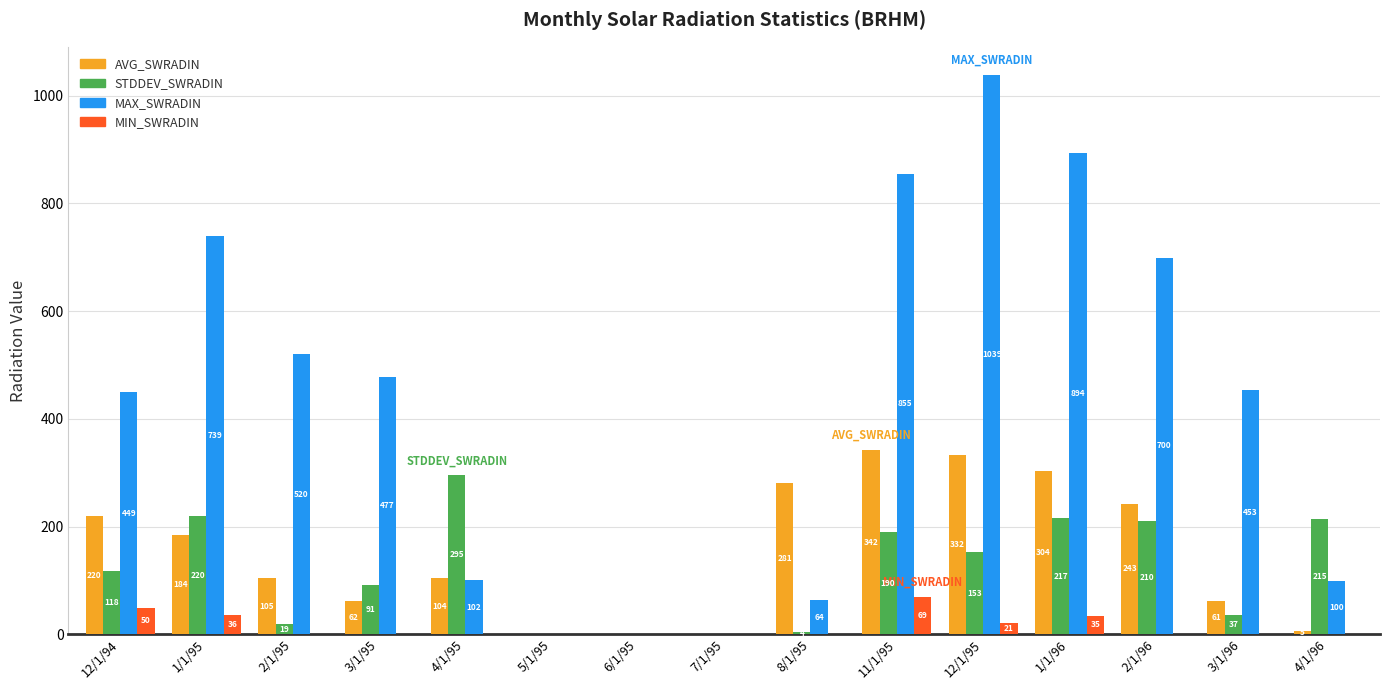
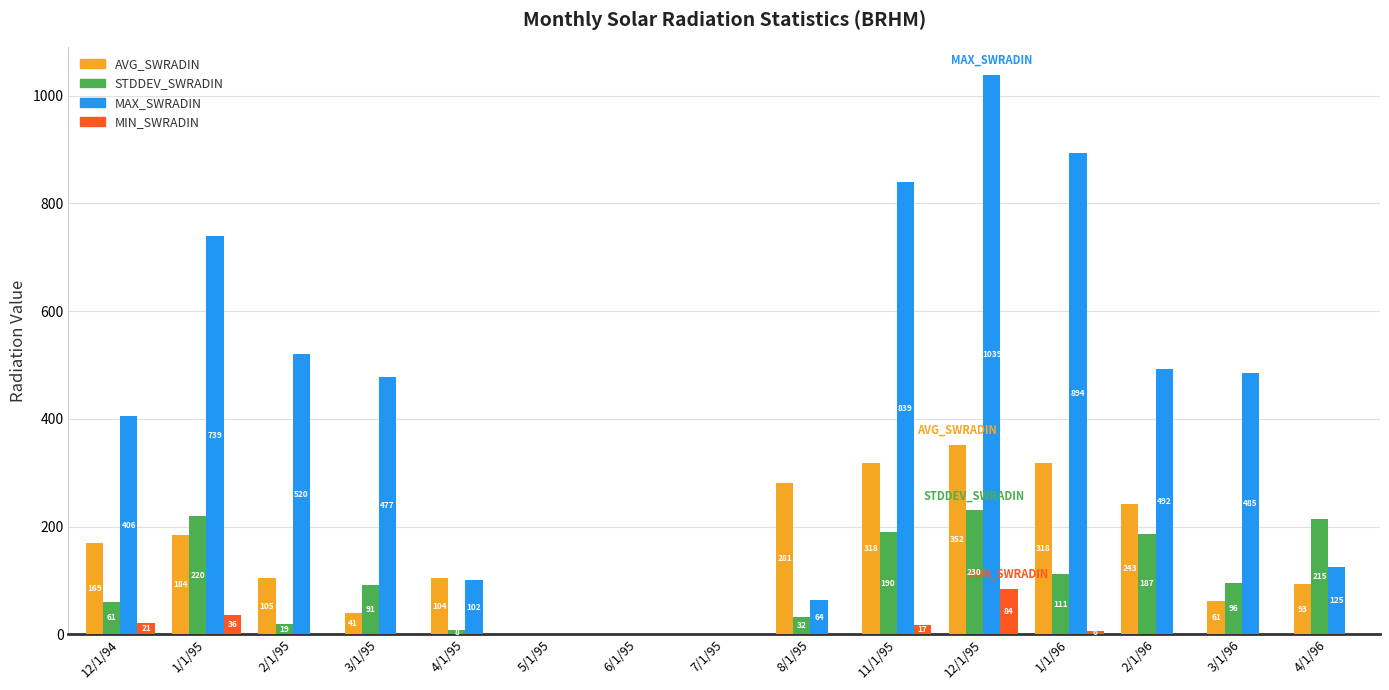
AVG_SWRADIN, 12/1/94: 220 -> 169
STDDEV_SWRADIN, 12/1/94: 118 -> 61
MAX_SWRADIN, 12/1/94: 449 -> 406
MIN_SWRADIN, 12/1/94: 50 -> 21
AVG_SWRADIN, 3/1/95: 62 -> 41
STDDEV_SWRADIN, 4/1/95: 295 -> 8
STDDEV_SWRADIN, 8/1/95: 0 -> 30
AVG_SWRADIN, 11/1/95: 342 -> 318
MAX_SWRADIN, 11/1/95: 855 -> 839
MIN_SWRADIN, 11/1/95: 69 -> 17
AVG_SWRADIN, 12/1/95: 332 -> 352
STDDEV_SWRADIN, 12/1/95: 153 -> 230
MIN_SWRADIN, 12/1/95: 21 -> 84
AVG_SWRADIN, 1/1/96: 304 -> 318
STDDEV_SWRADIN, 1/1/96: 217 -> 111
MIN_SWRADIN, 1/1/96: 30 -> 10
STDDEV_SWRADIN, 2/1/96: 210 -> 187
MAX_SWRADIN, 2/1/96: 700 -> 492
STDDEV_SWRADIN, 3/1/96: 37 -> 96
MAX_SWRADIN, 3/1/96: 453 -> 485
AVG_SWRADIN, 4/1/96: 10 -> 90
MAX_SWRADIN, 4/1/96: 100 -> 125
